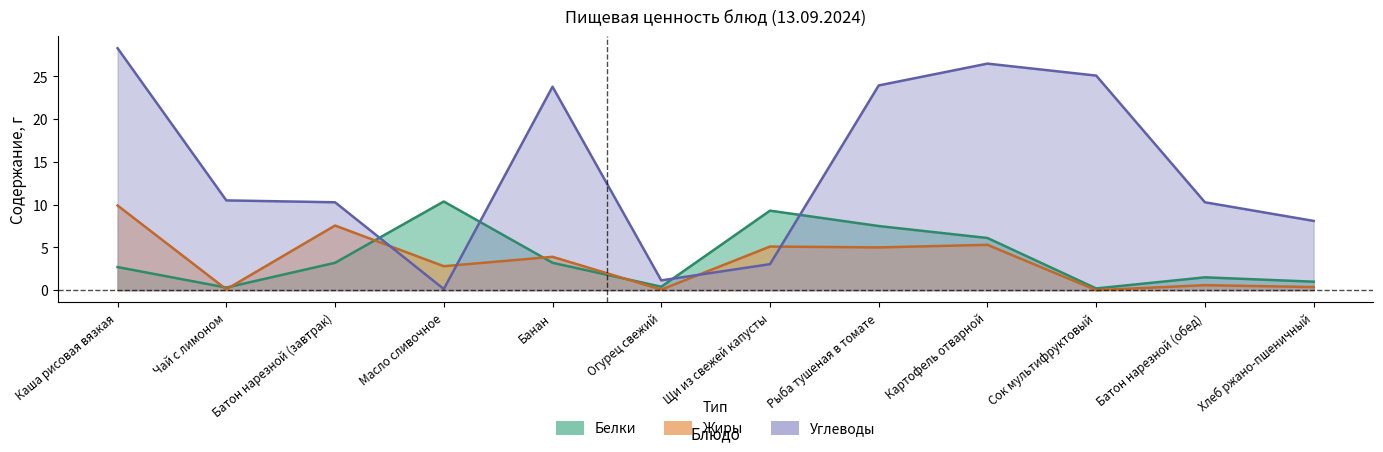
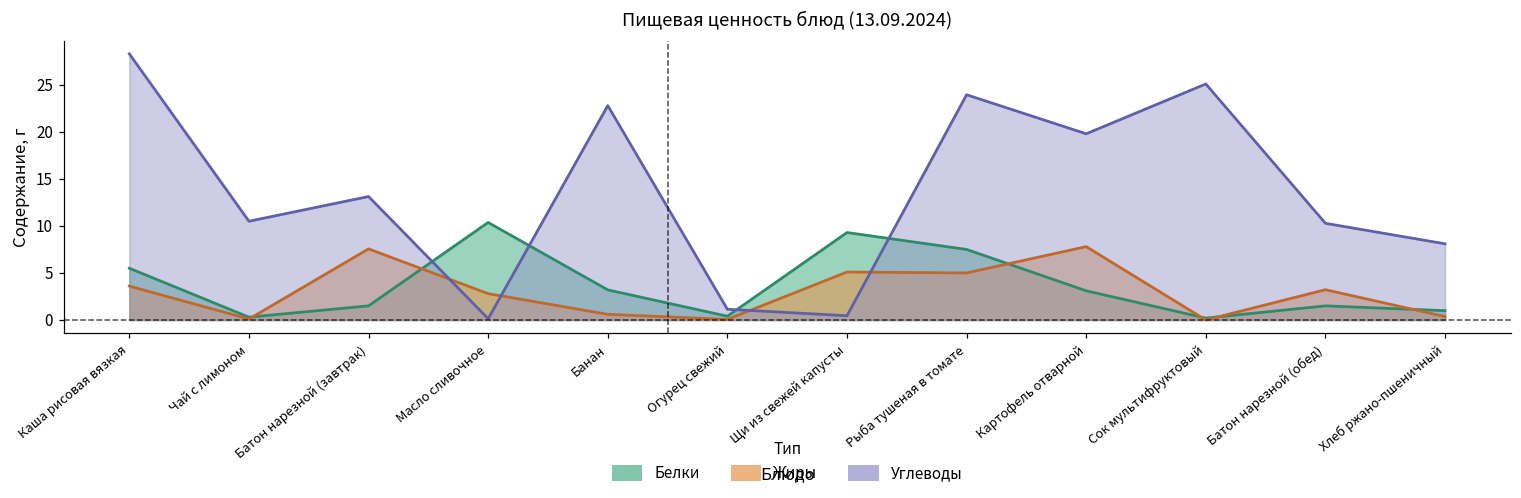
Белки, Каша рисовая вязкая: 3 -> 6
Жиры, Каша рисовая вязкая: 10 -> 4
Белки, Батон нарезной (завтрак): 3 -> 2
Углеводы, Батон нарезной (завтрак): 10 -> 13
Жиры, Банан: 4 -> 1
Углеводы, Банан: 24 -> 23
Углеводы, Щи из свежей капусты: 3 -> 0
Белки, Картофель отварной: 6 -> 3
Жиры, Картофель отварной: 5 -> 8
Углеводы, Картофель отварной: 27 -> 20
Жиры, Батон нарезной (обед): 1 -> 3
